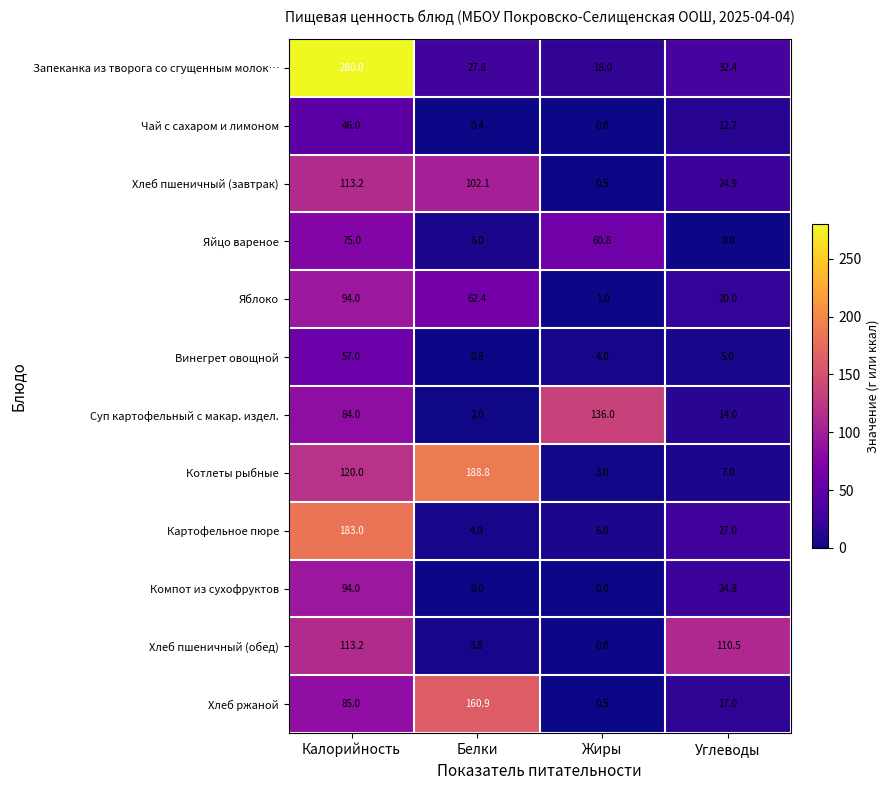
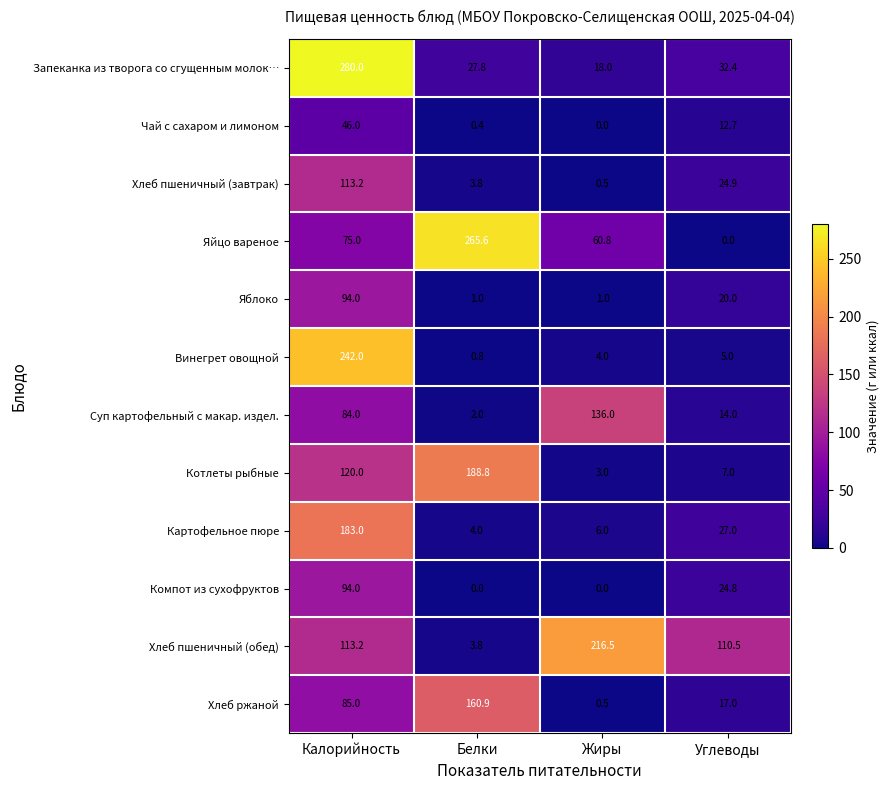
Хлеб пшеничный (завтрак), Белки: 102.1 -> 3.8
Яйцо вареное, Белки: 6.0 -> 265.6
Яблоко, Белки: 62.4 -> 1.0
Винегрет овощной, Калорийность: 57.0 -> 242.0
Хлеб пшеничный (обед), Жиры: 0.0 -> 216.5
